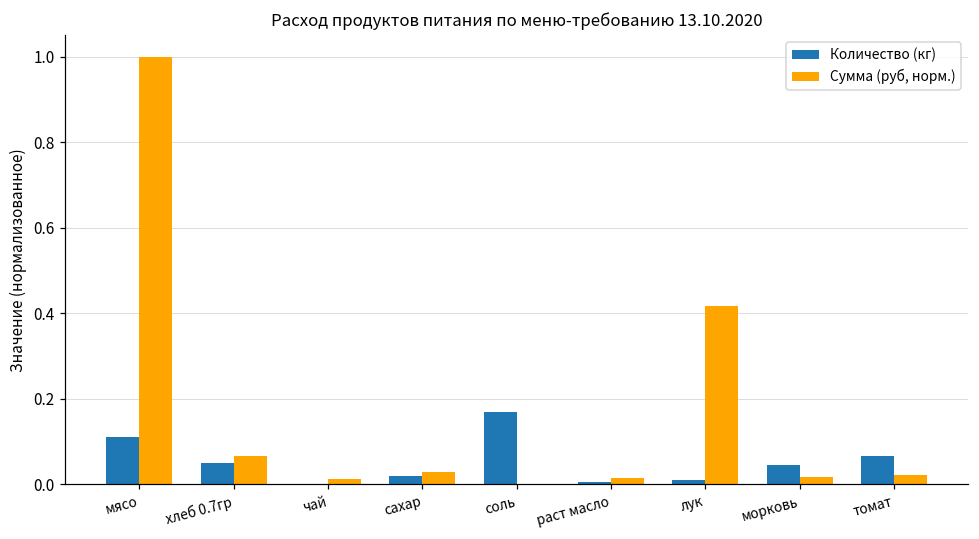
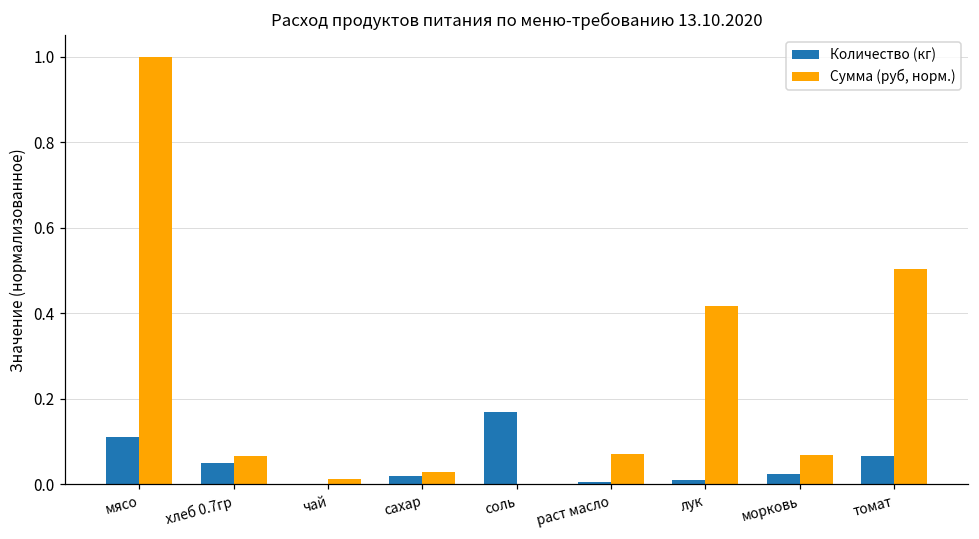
Сумма (руб, норм.), раст масло: 0.01 -> 0.07
Количество (кг), морковь: 0.05 -> 0.03
Сумма (руб, норм.), морковь: 0.02 -> 0.07
Сумма (руб, норм.), томат: 0.02 -> 0.50
